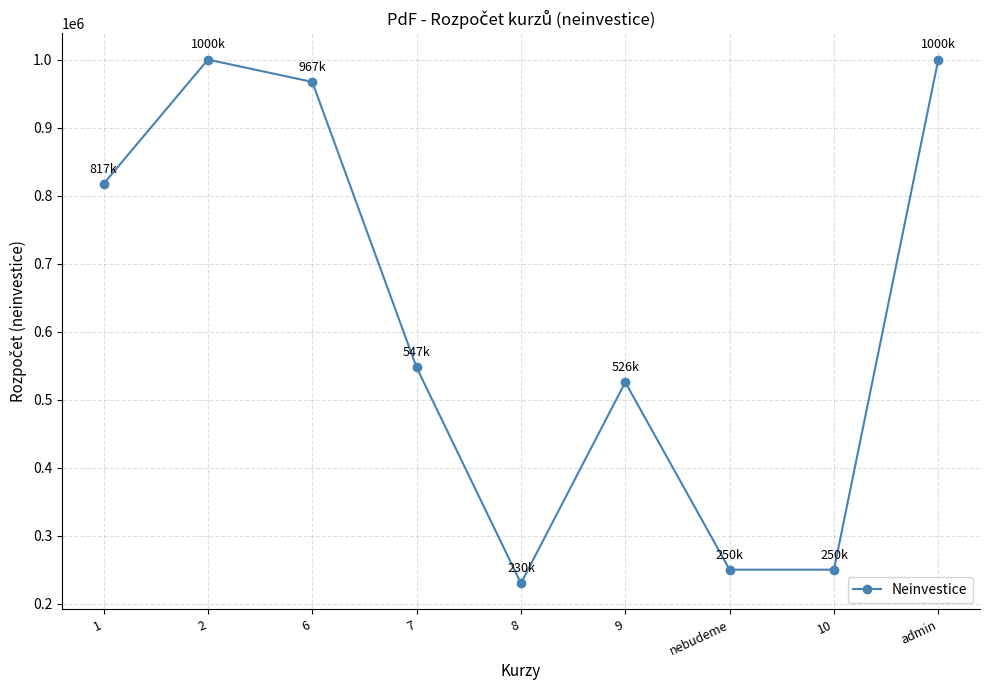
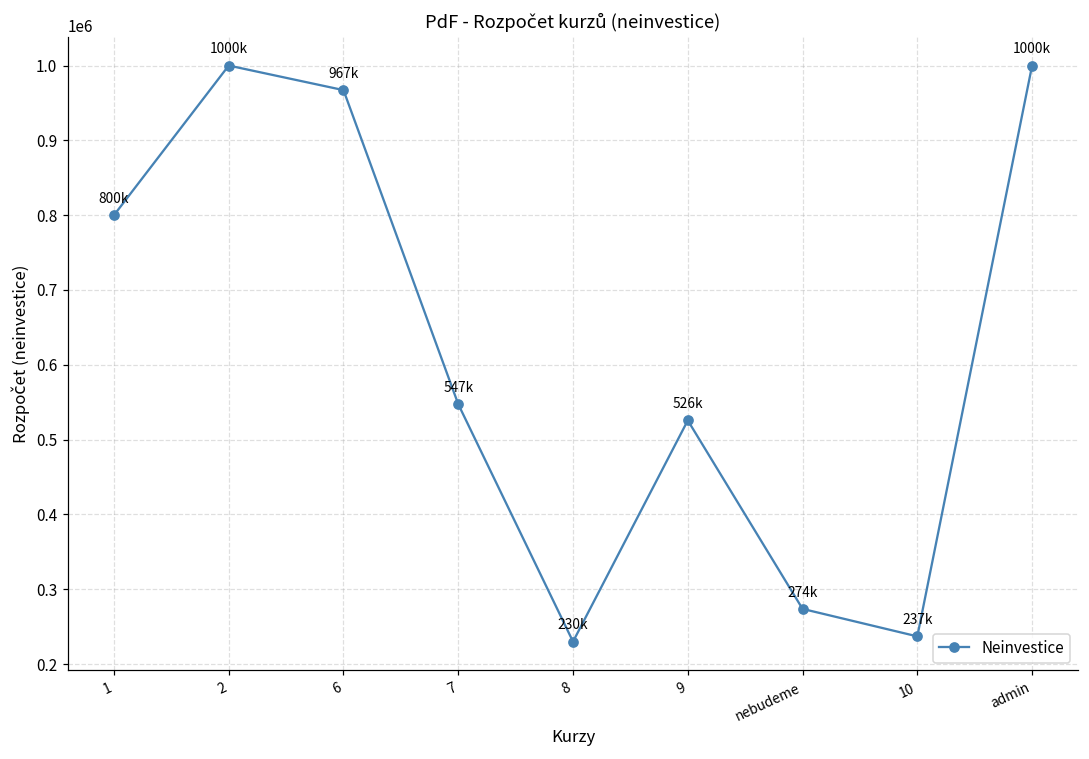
1: 817k -> 800k
nebudeme: 250k -> 274k
10: 250k -> 237k
